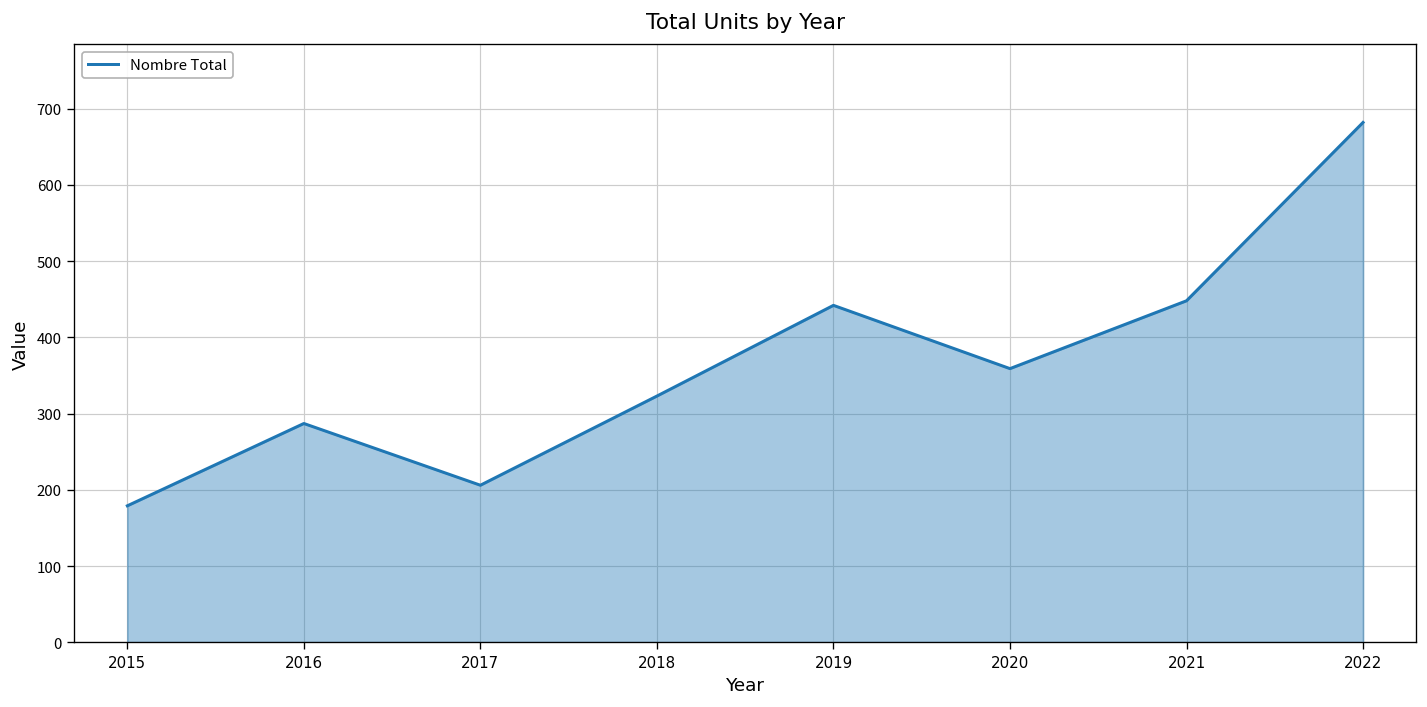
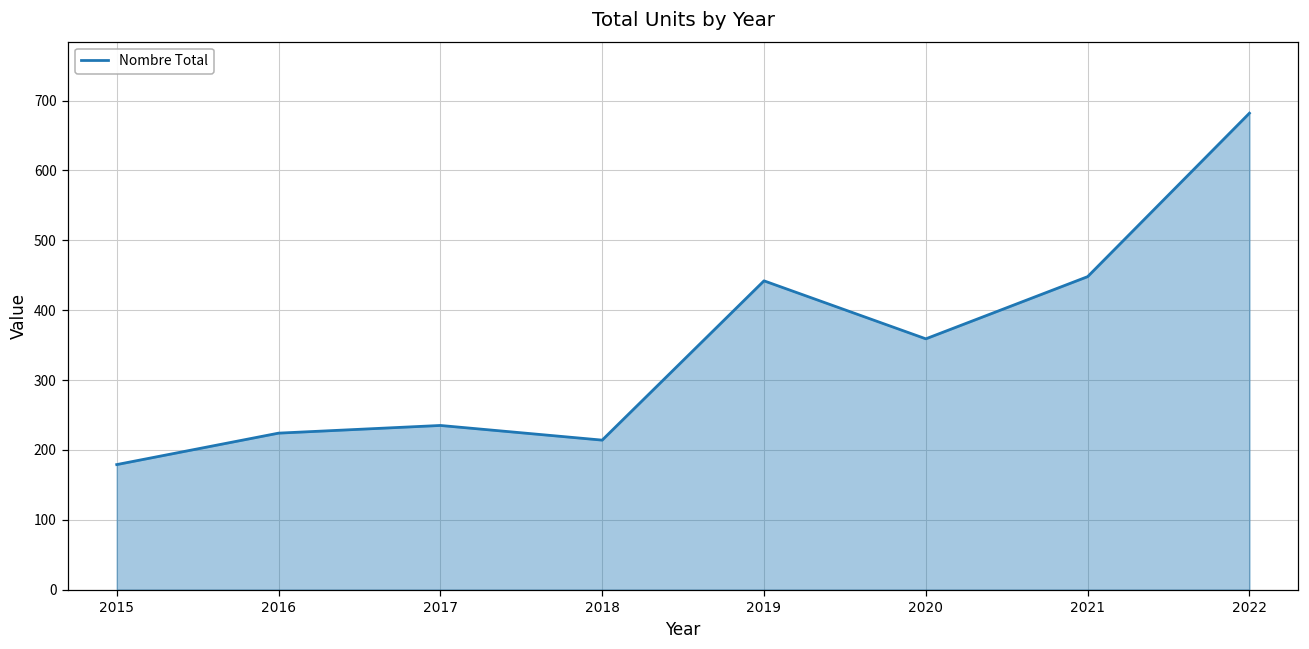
2016: 290 -> 220
2017: 210 -> 240
2018: 320 -> 210
